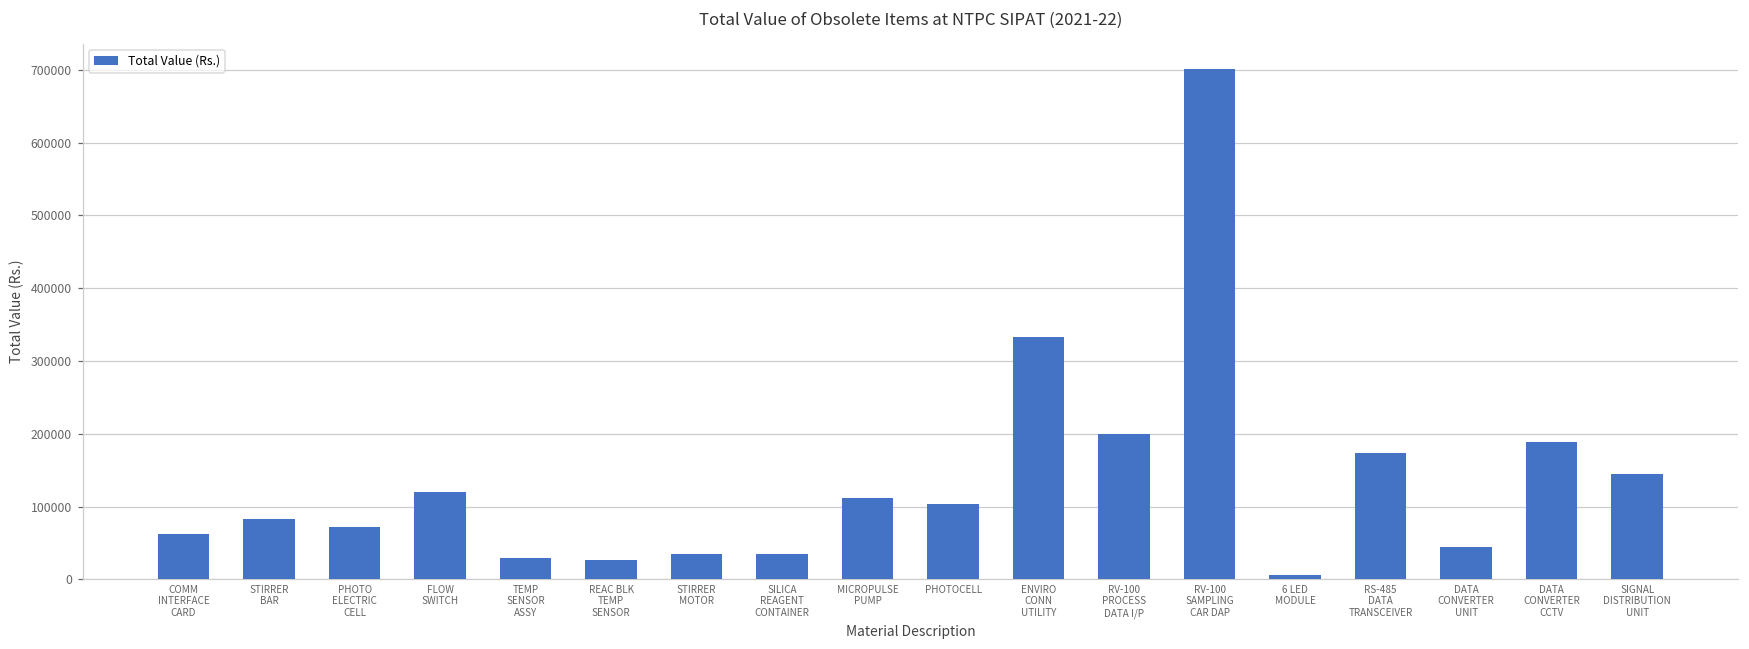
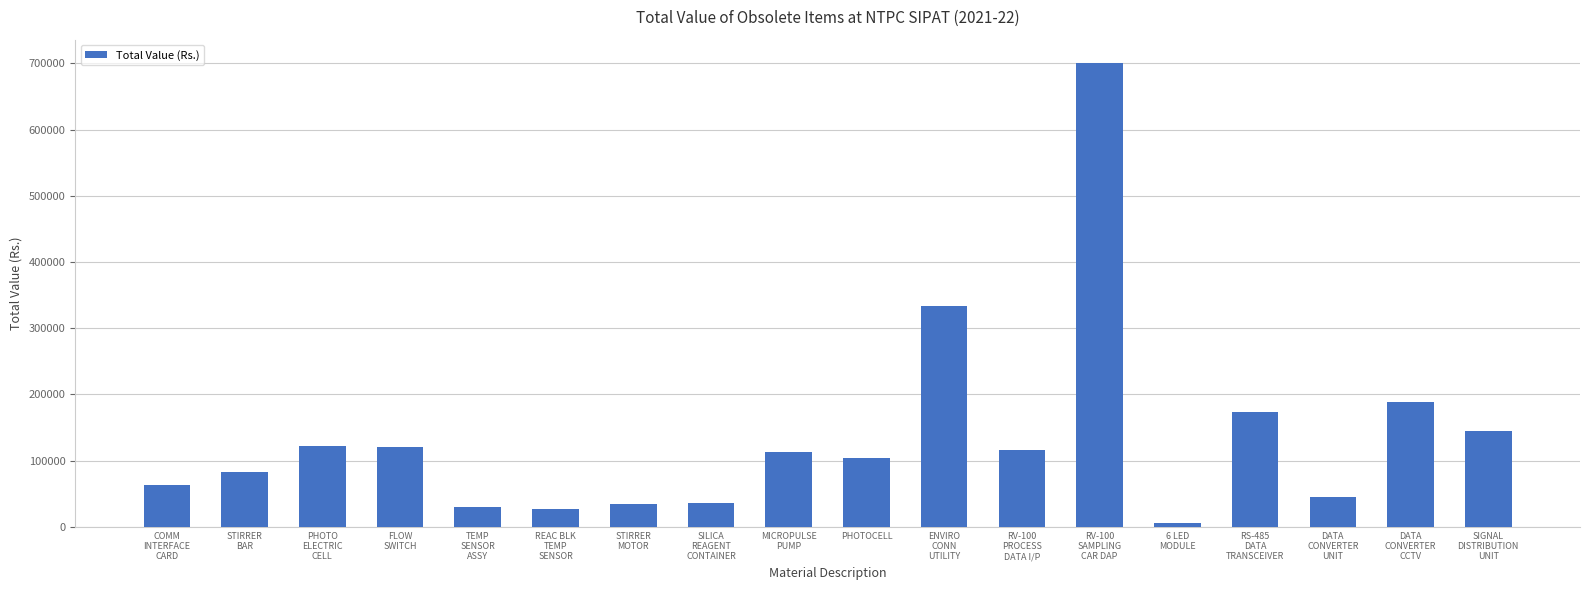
PHOTO ELECTRIC CELL: 70000 -> 120000
RV-100 PROCESS DATA I/P: 200000 -> 120000
